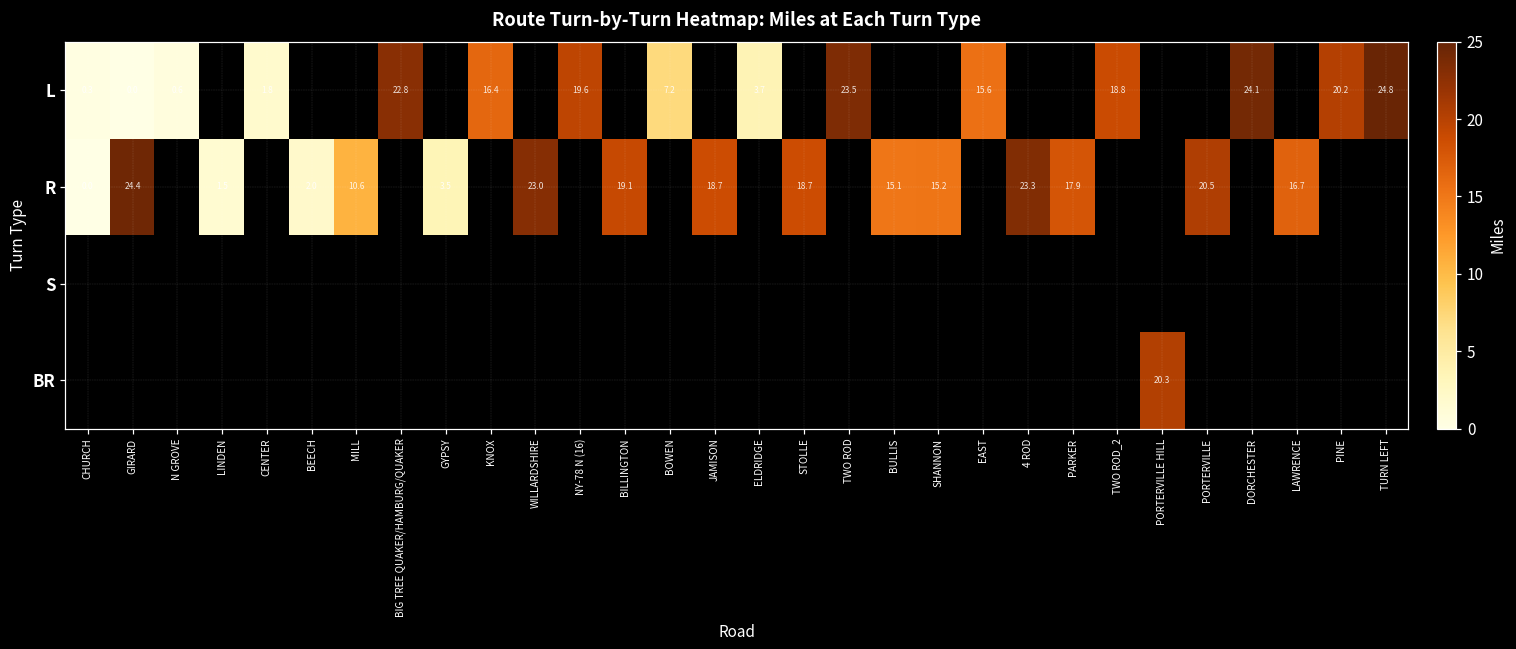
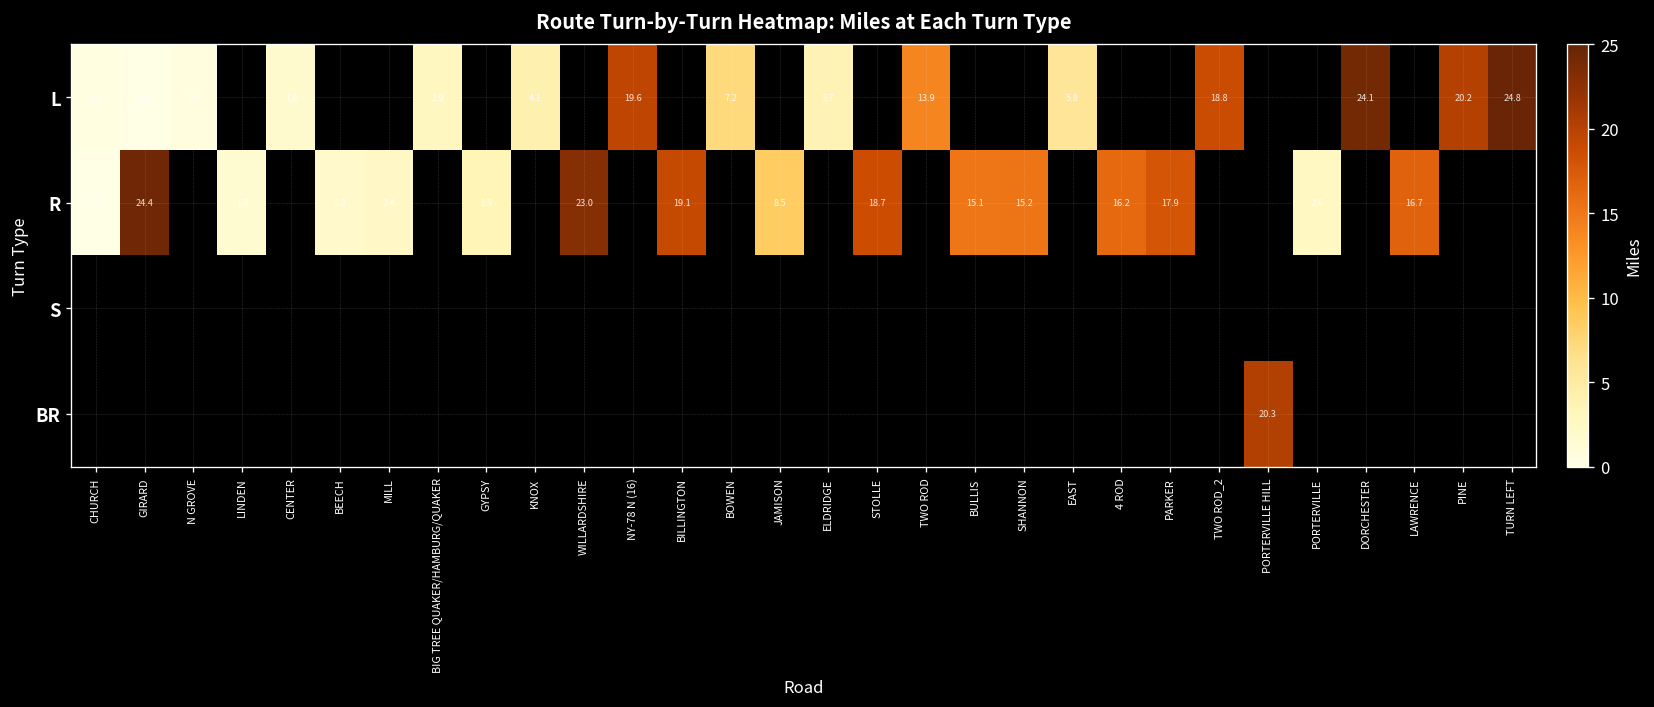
L, BIG TREE QUAKER/HAMBURG/QUAKER: 22.8 -> 2.9
L, KNOX: 16.4 -> 4.1
L, TWO ROD: 23.5 -> 13.9
L, EAST: 15.6 -> 5.8
R, MILL: 10.6 -> 2.4
R, JAMISON: 18.7 -> 8.5
R, 4 ROD: 23.3 -> 16.2
R, PORTERVILLE: 20.5 -> 2.6
